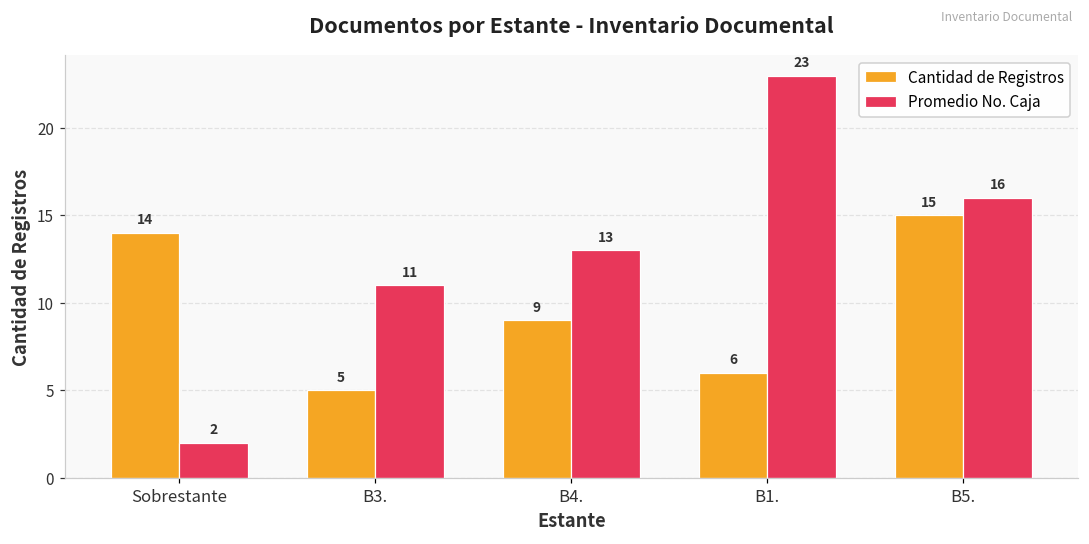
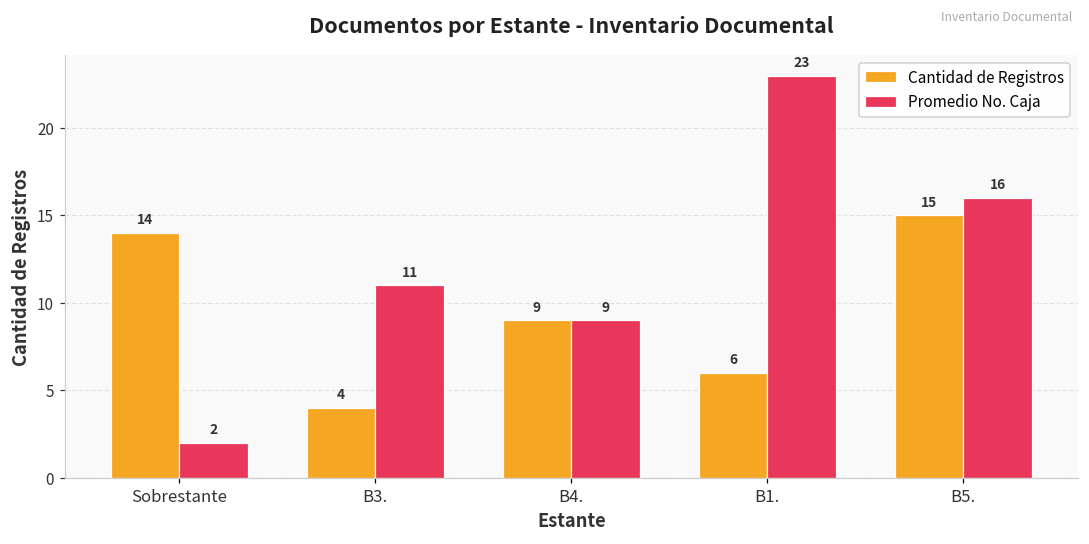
Cantidad de Registros, B3.: 5 -> 4
Promedio No. Caja, B4.: 13 -> 9
